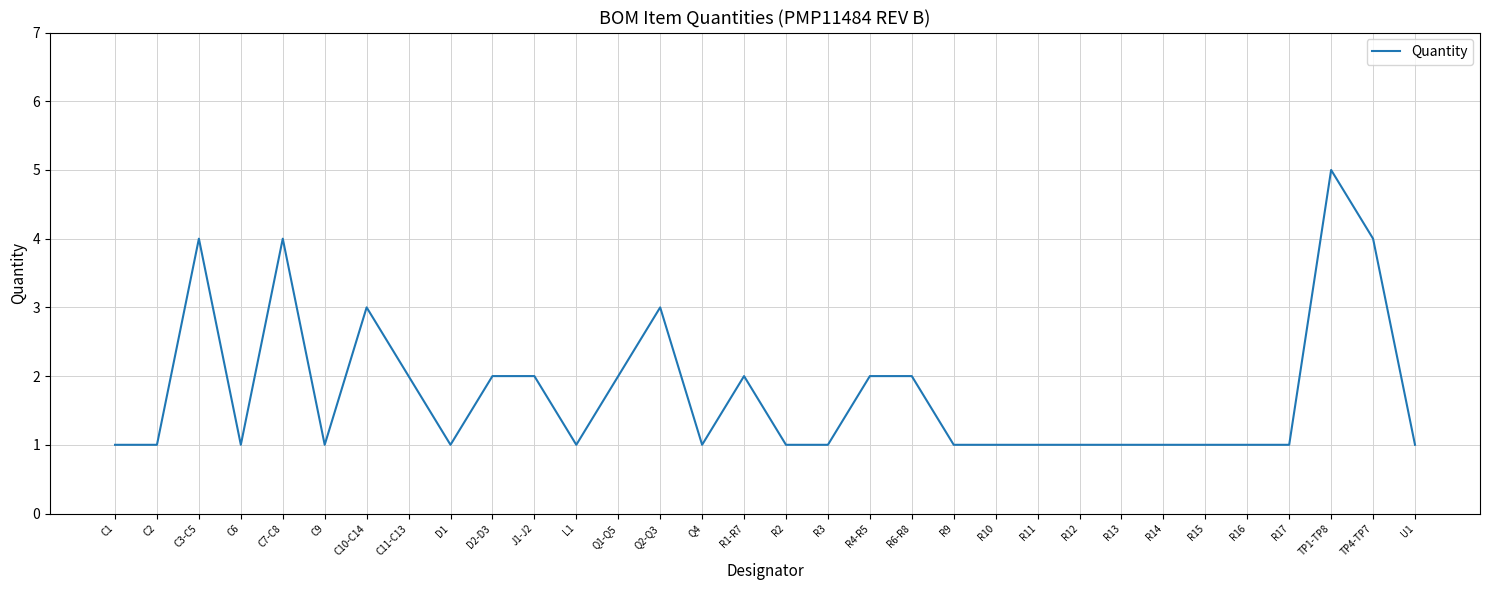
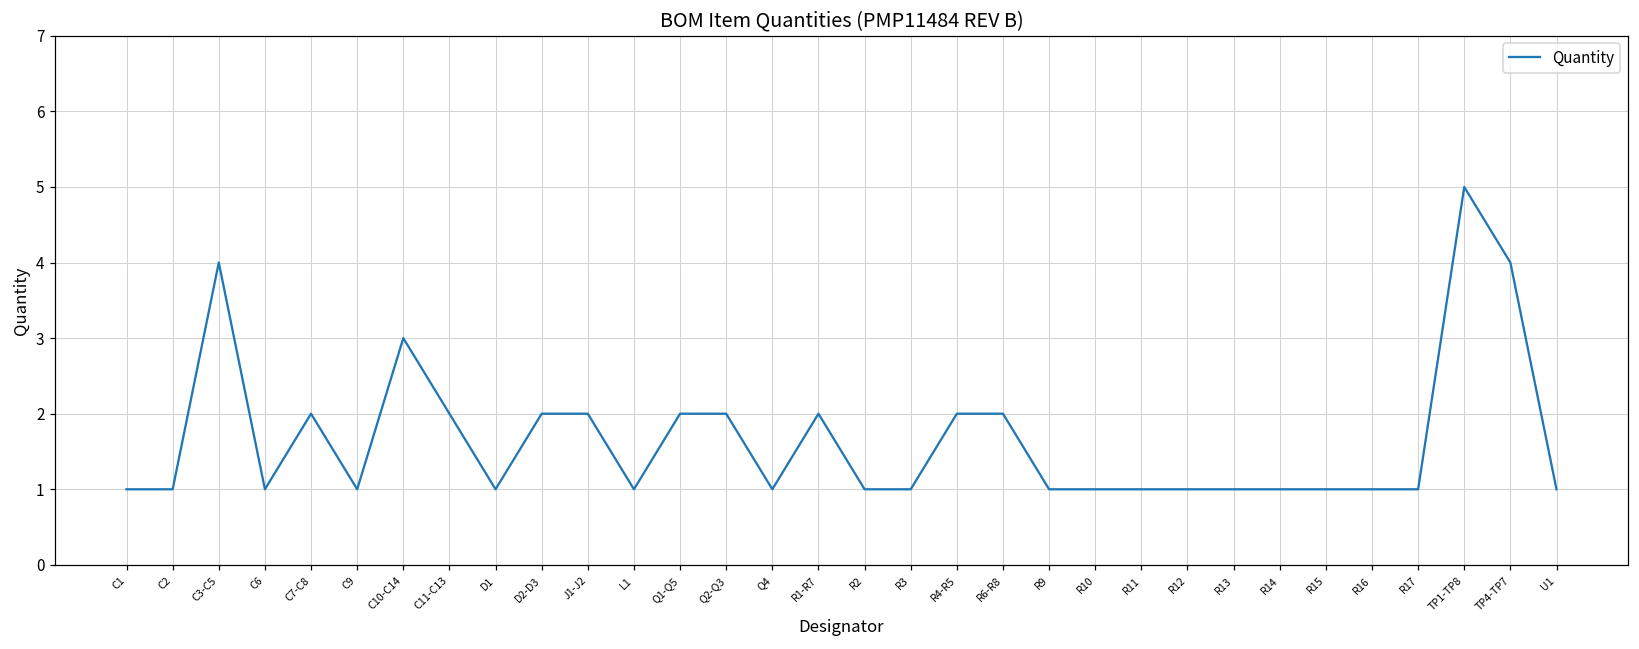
C7-C8: 4 -> 2
Q2-Q3: 3 -> 2
